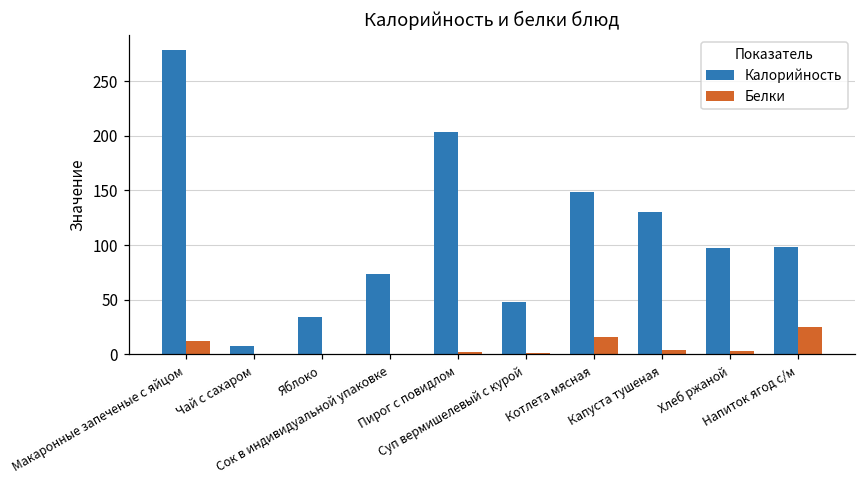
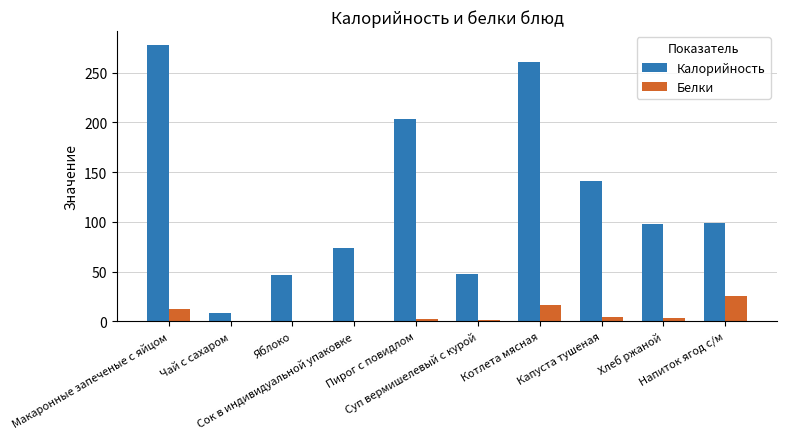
Калорийность, Яблоко: 30 -> 50
Калорийность, Котлета мясная: 150 -> 260
Калорийность, Капуста тушеная: 130 -> 140
